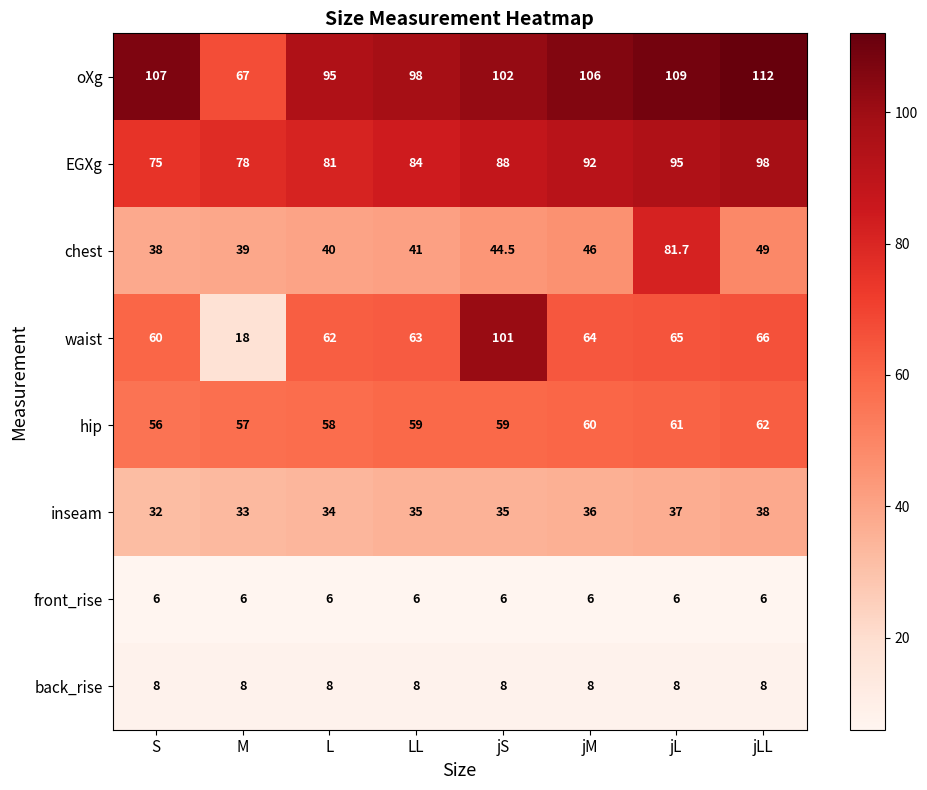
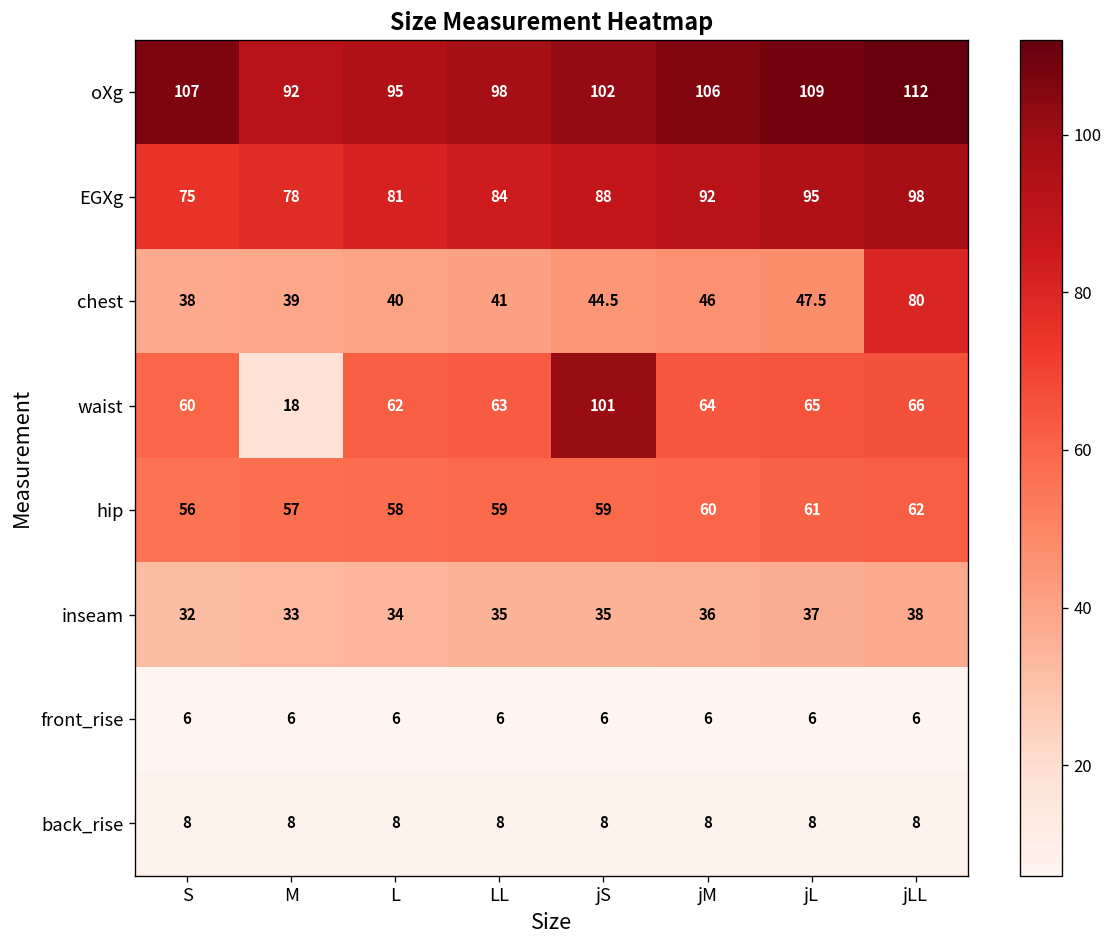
oXg, M: 67 -> 92
chest, jL: 81.7 -> 47.5
chest, jLL: 49 -> 80
